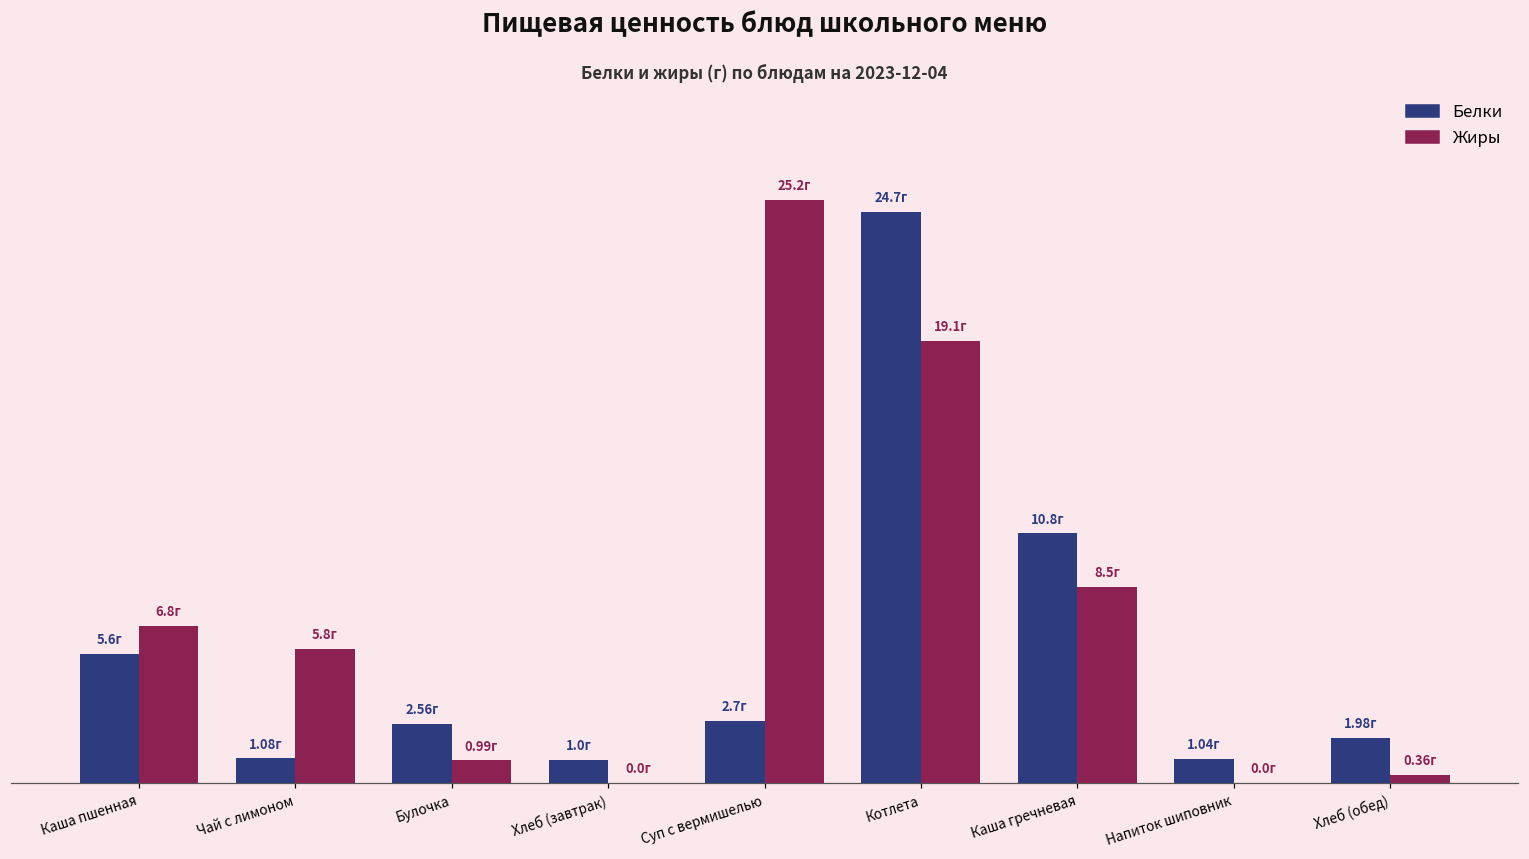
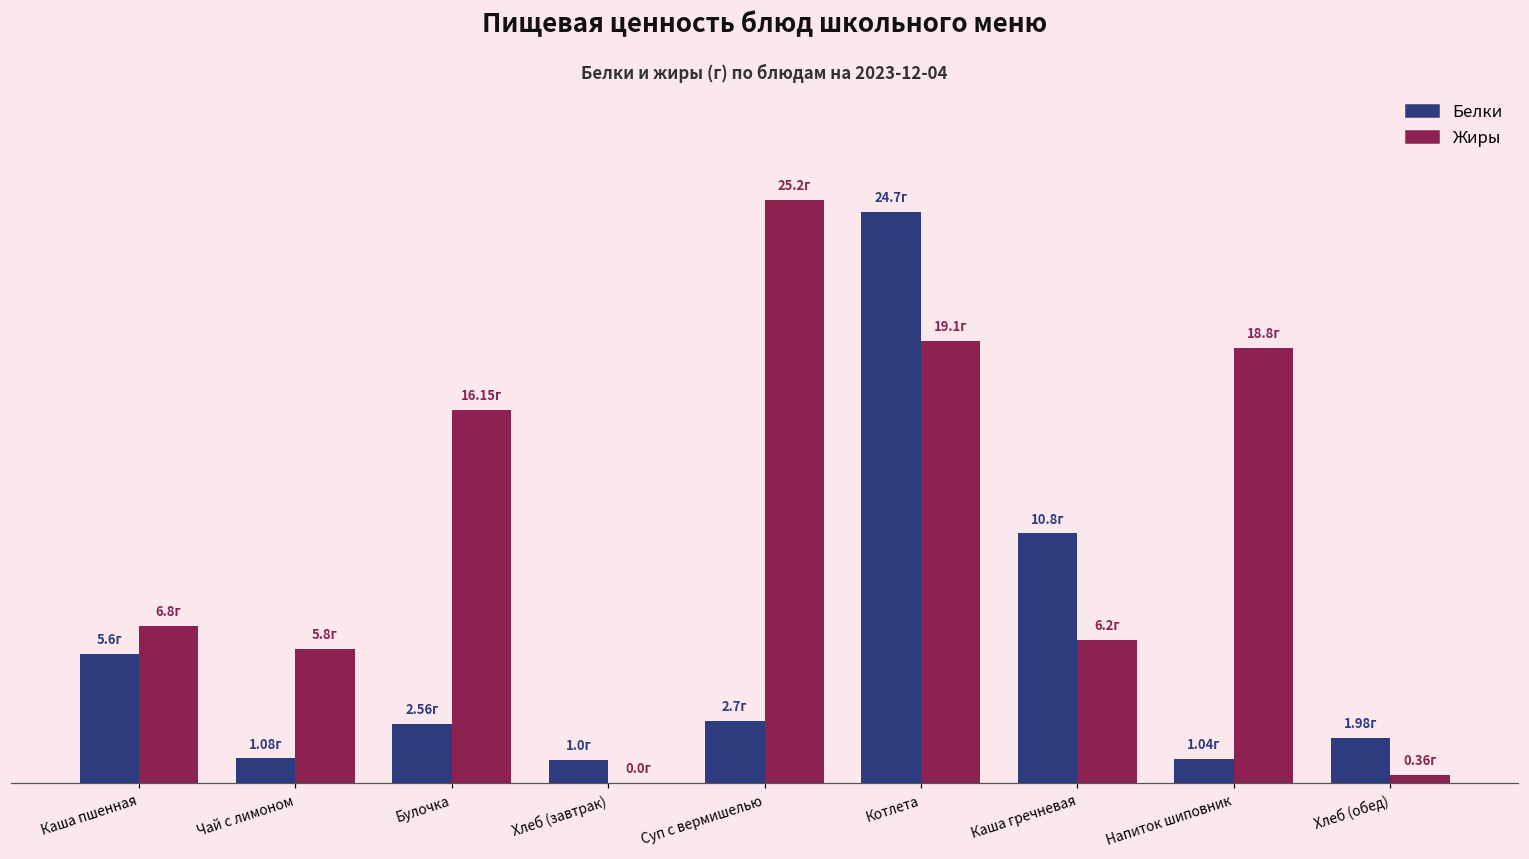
Жиры, Булочка: 0.99г -> 16.15г
Жиры, Каша гречневая: 8.5г -> 6.2г
Жиры, Напиток шиповник: 0.0г -> 18.8г
